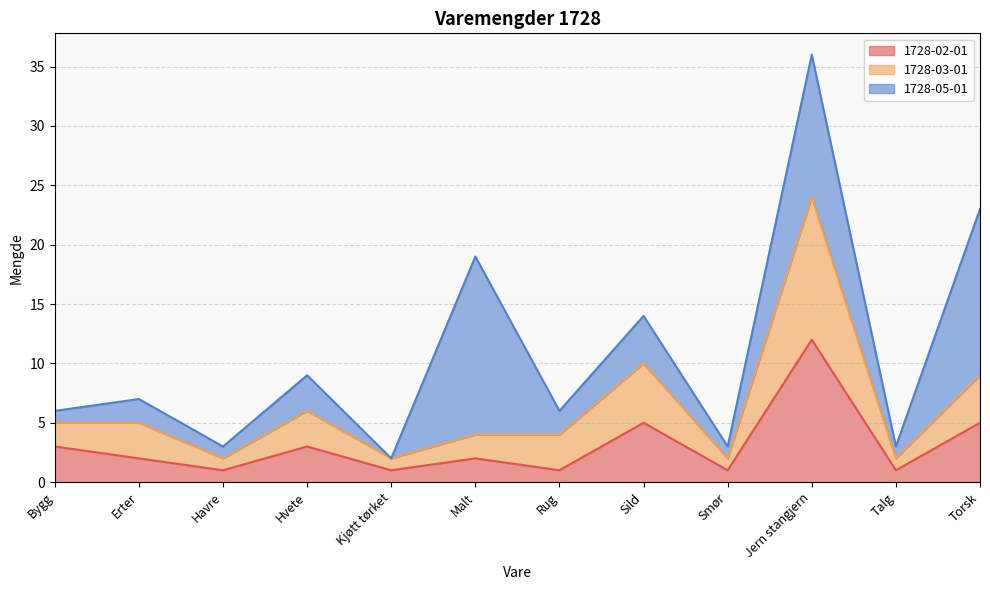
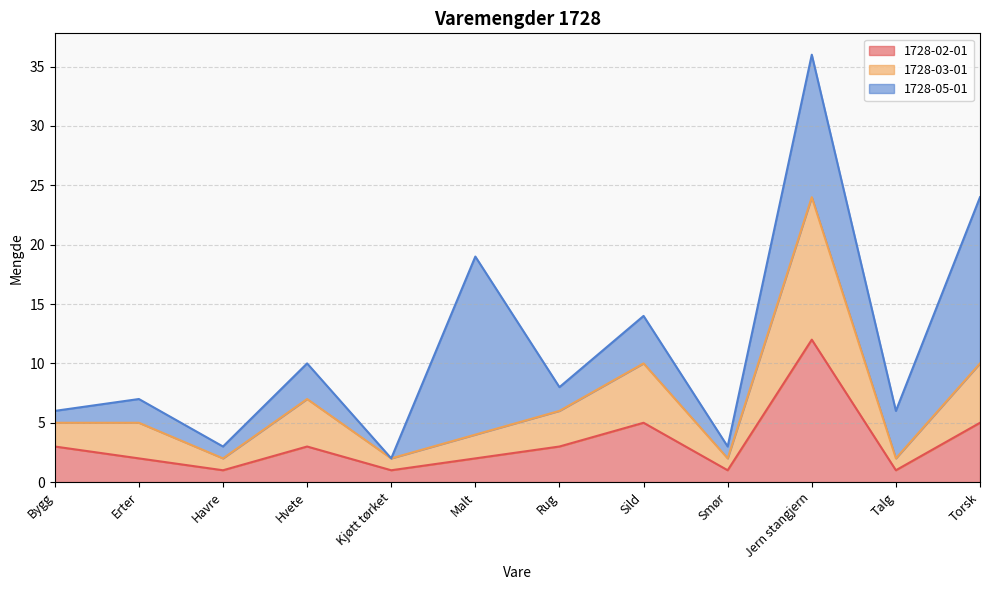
1728-03-01, Hvete: 3 -> 4
1728-02-01, Rug: 1 -> 3
1728-05-01, Talg: 1 -> 4
1728-03-01, Torsk: 4 -> 5
